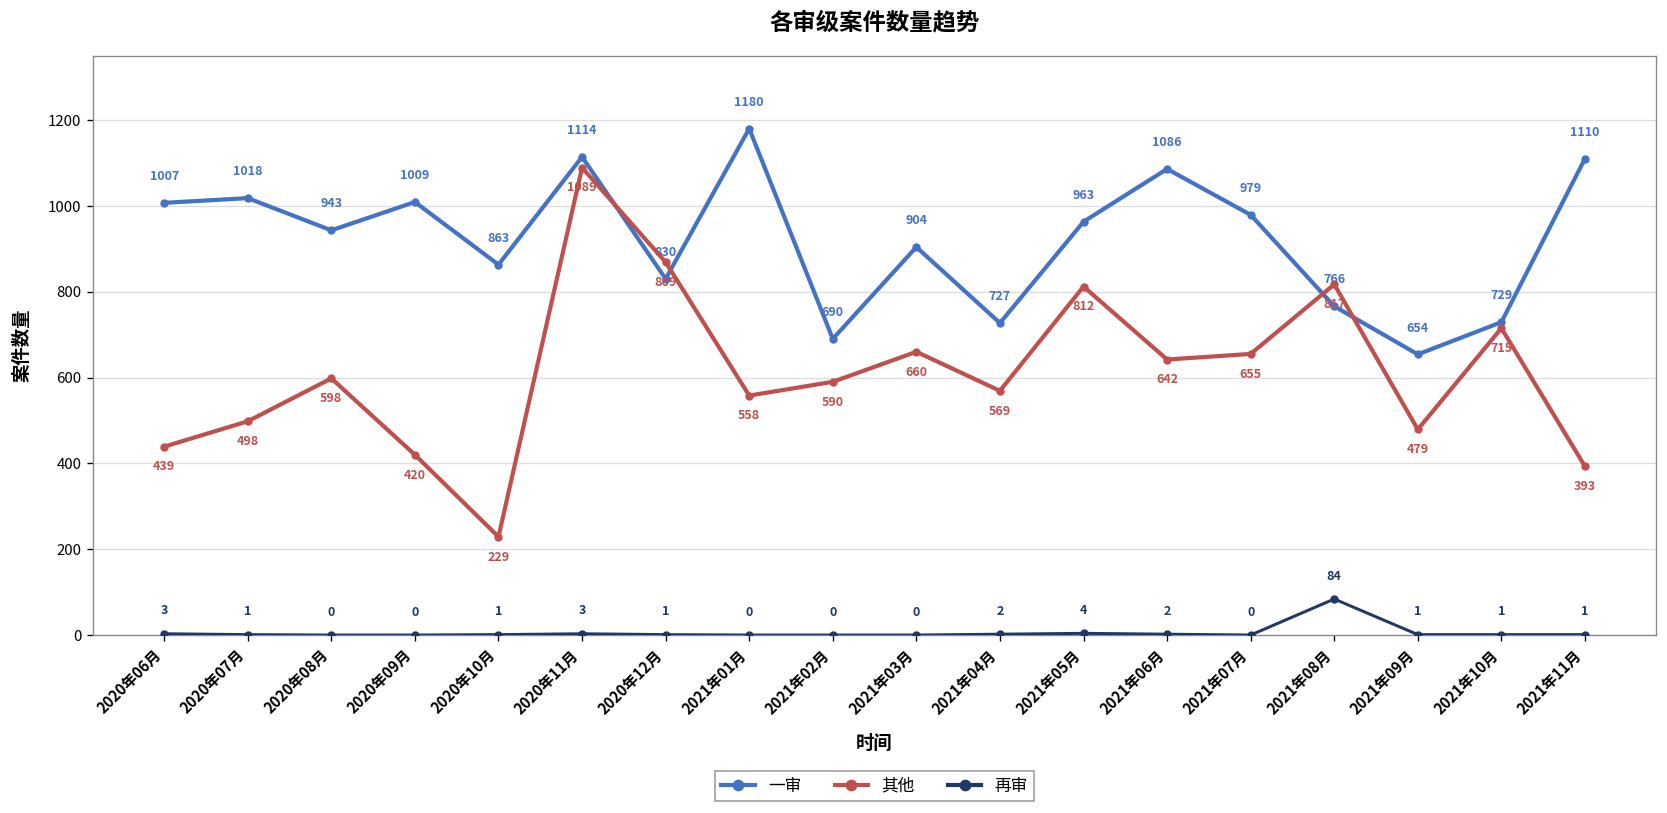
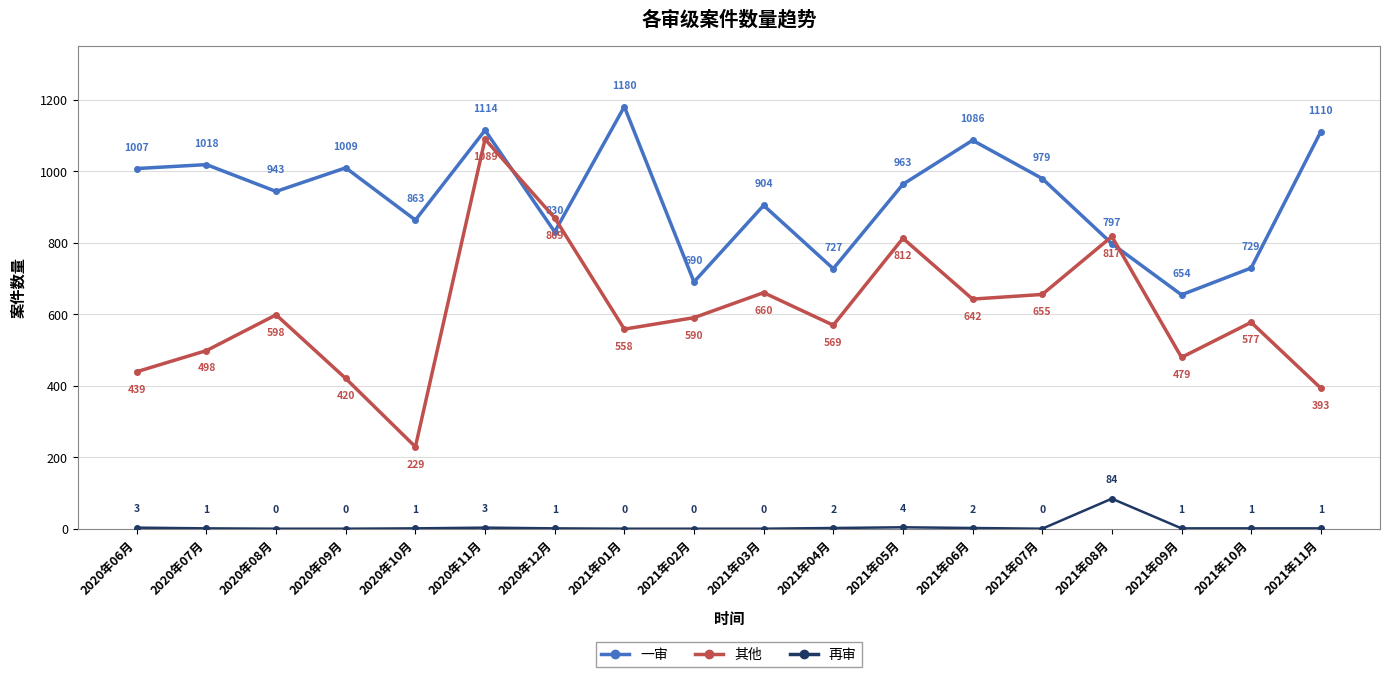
一审, 2021年08月: 766 -> 797
其他, 2021年10月: 715 -> 577
